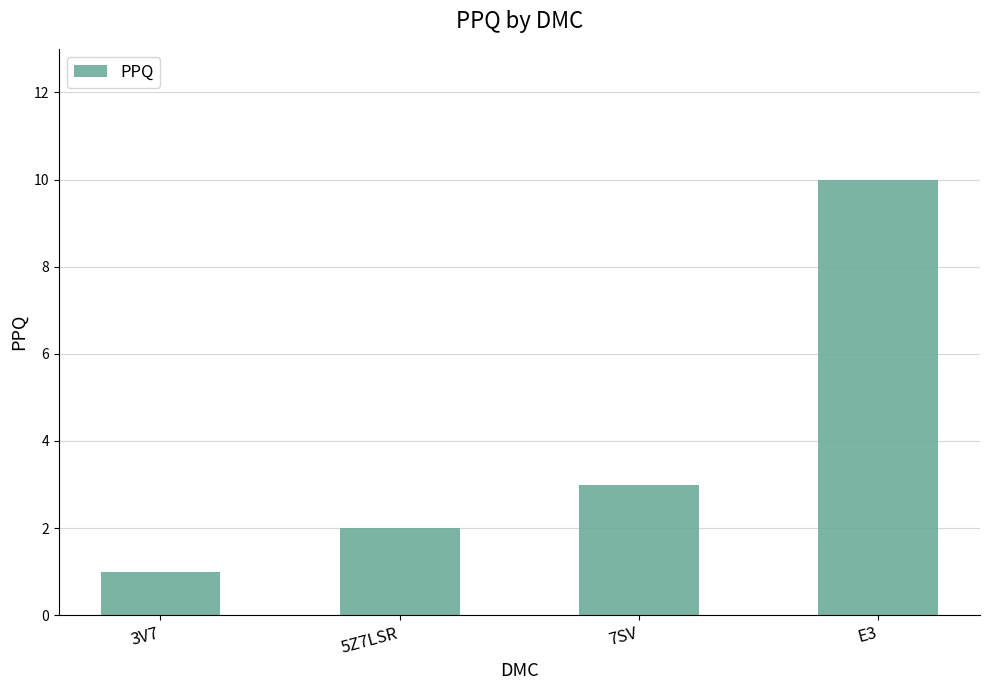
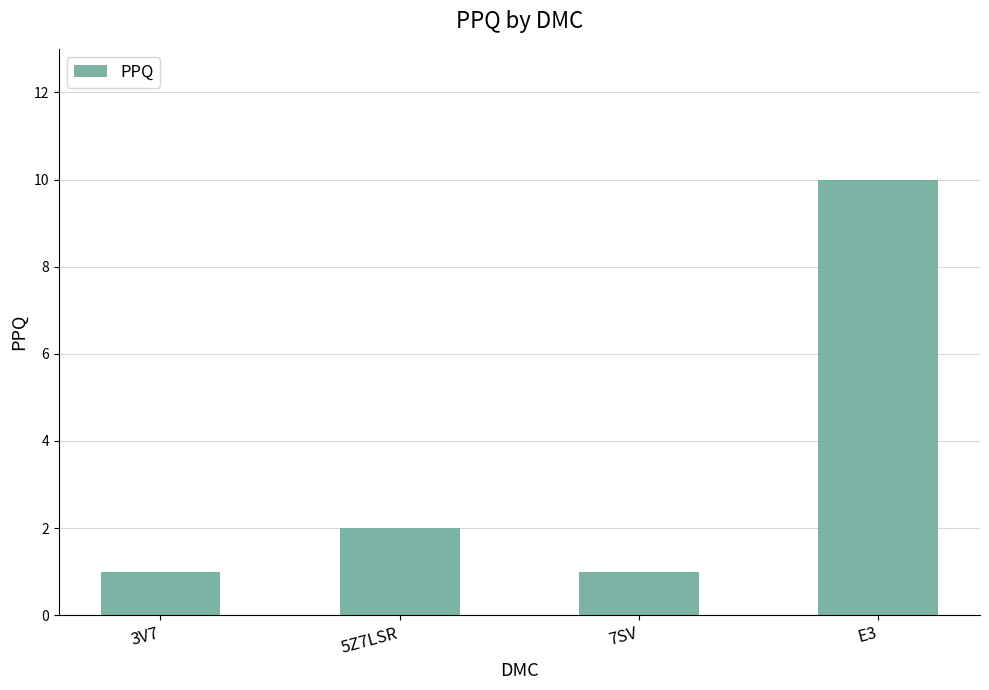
7SV: 3 -> 1
